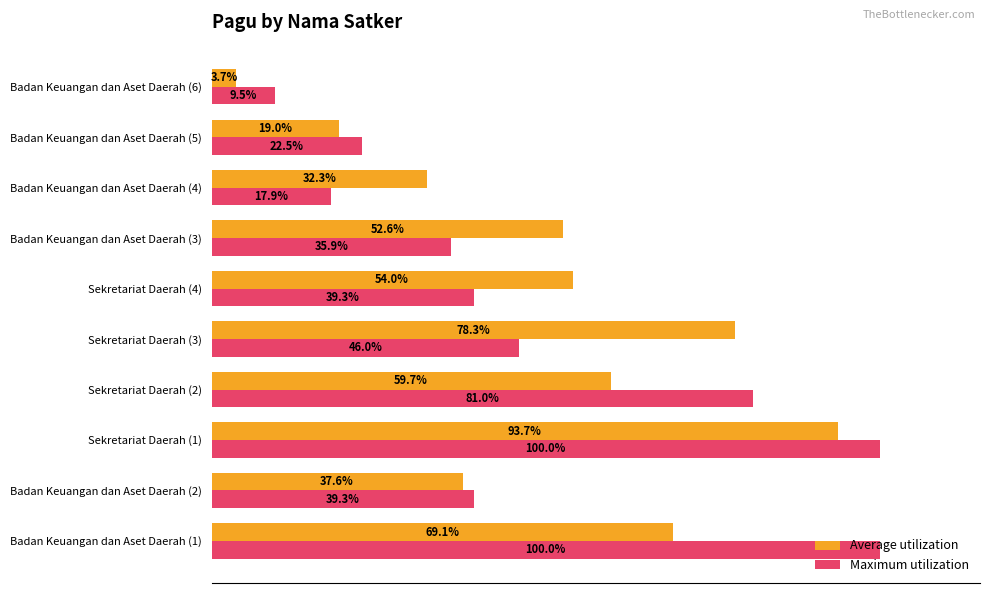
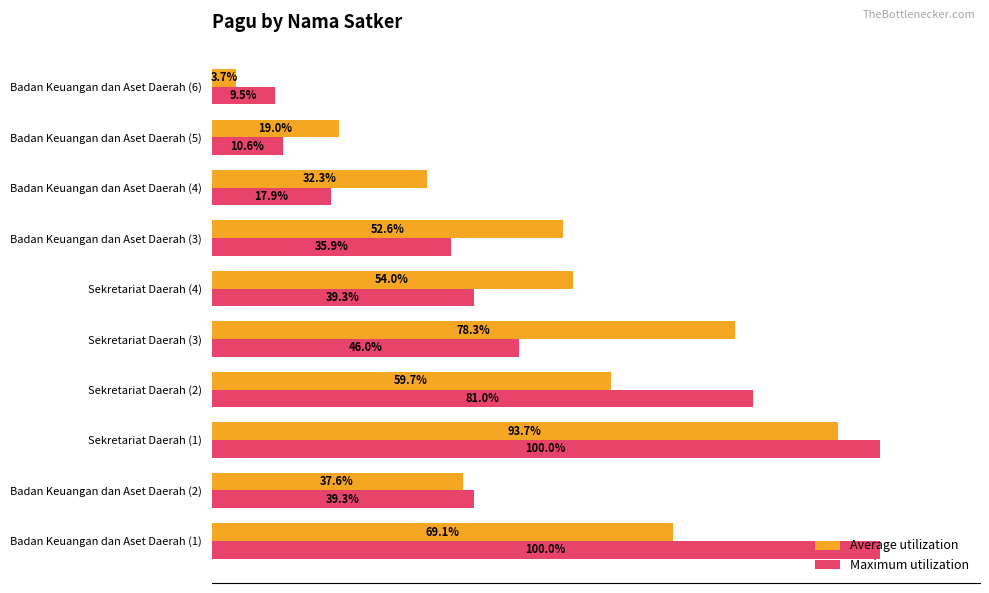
Maximum utilization, Badan Keuangan dan Aset Daerah (5): 22.5% -> 10.6%
